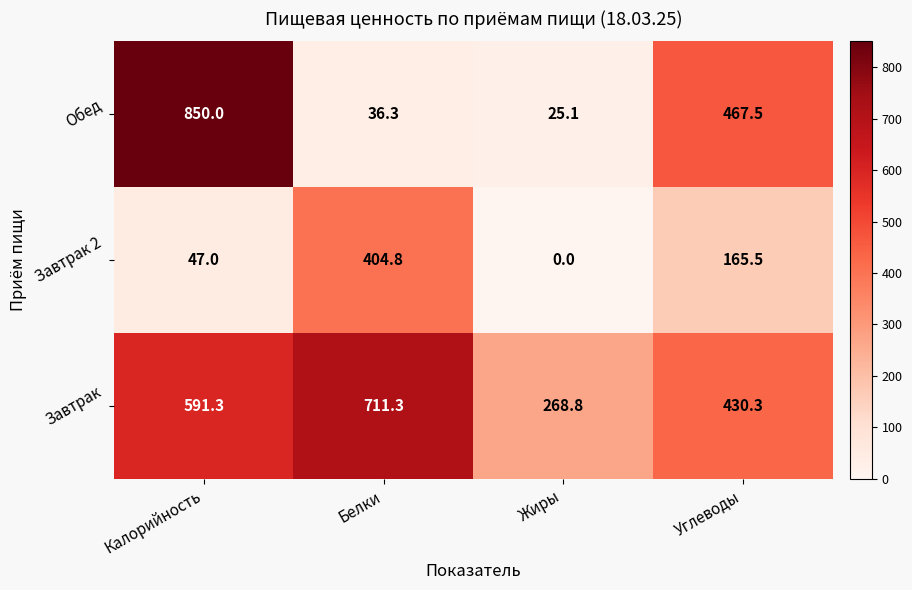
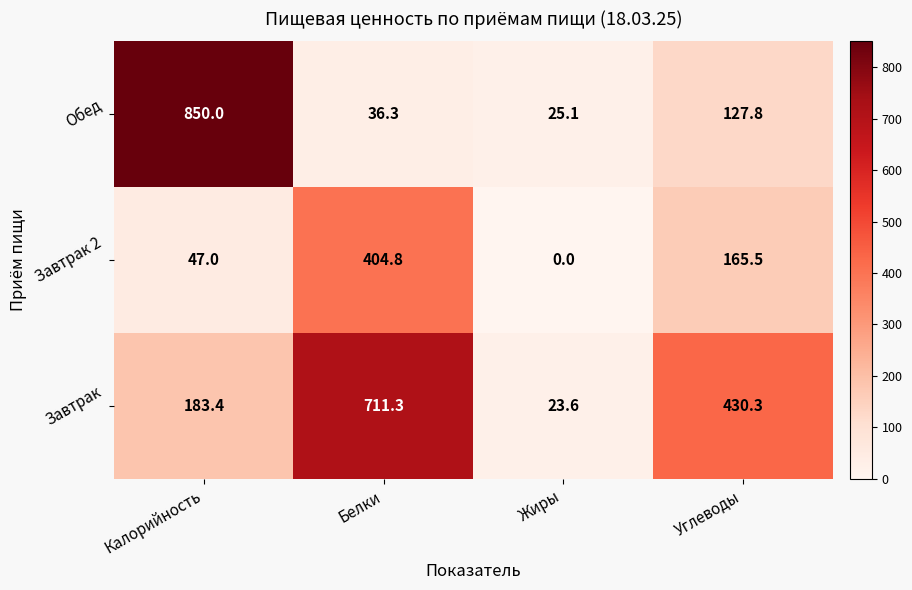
Обед, Углеводы: 467.5 -> 127.8
Завтрак, Калорийность: 591.3 -> 183.4
Завтрак, Жиры: 268.8 -> 23.6
